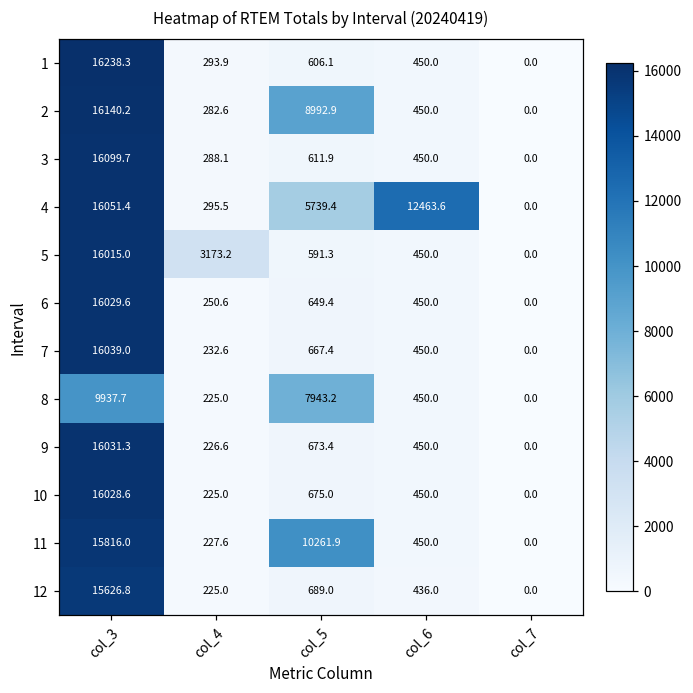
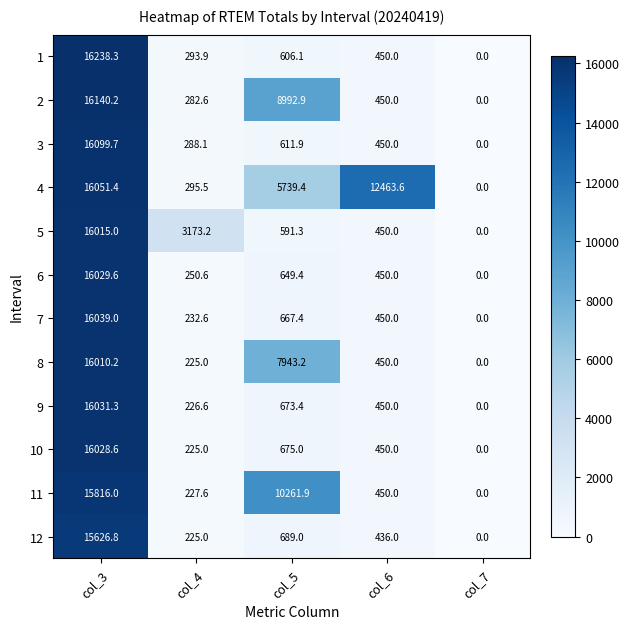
8, col_3: 9937.7 -> 16010.2
